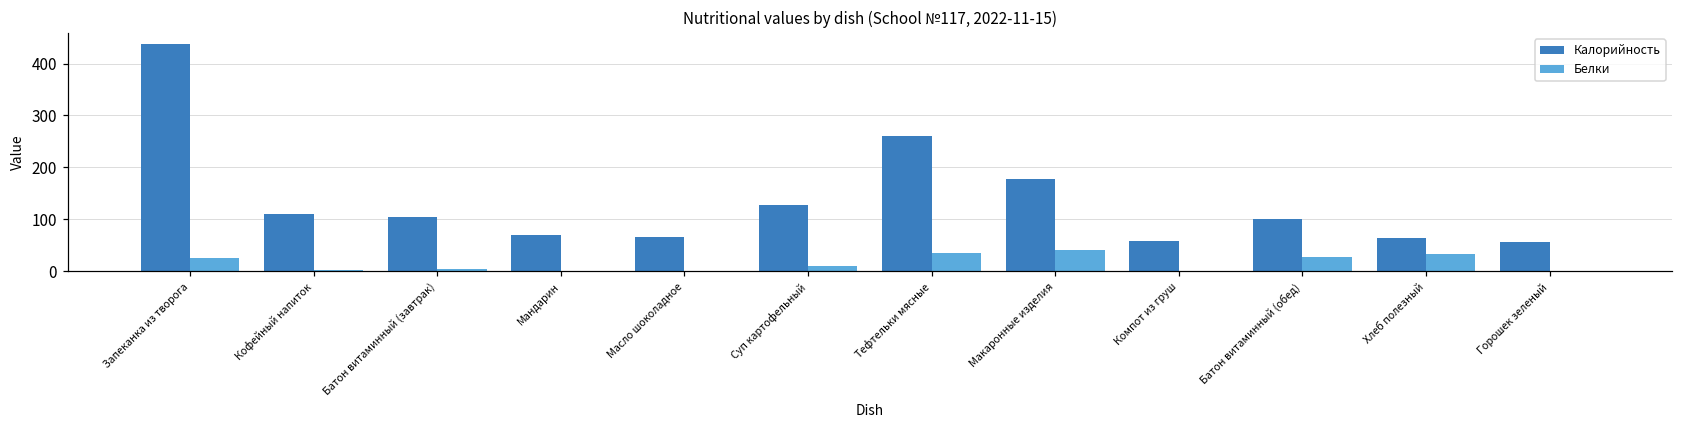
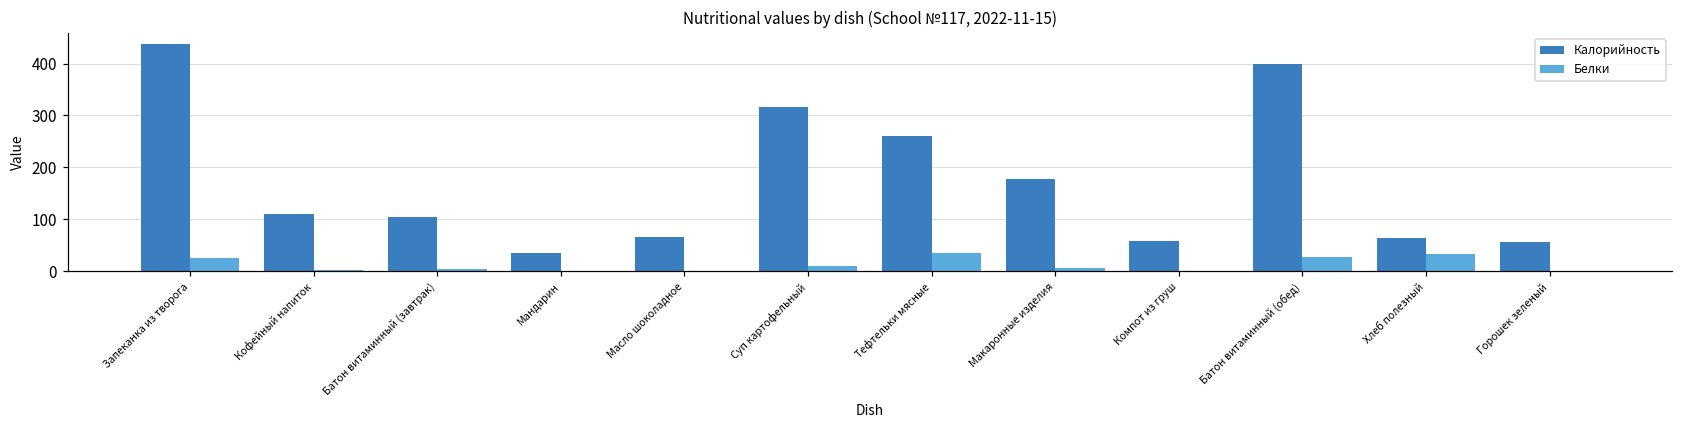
Калорийность, Мандарин: 70 -> 40
Калорийность, Суп картофельный: 130 -> 320
Белки, Макаронные изделия: 40 -> 10
Калорийность, Батон витаминный (обед): 100 -> 400
